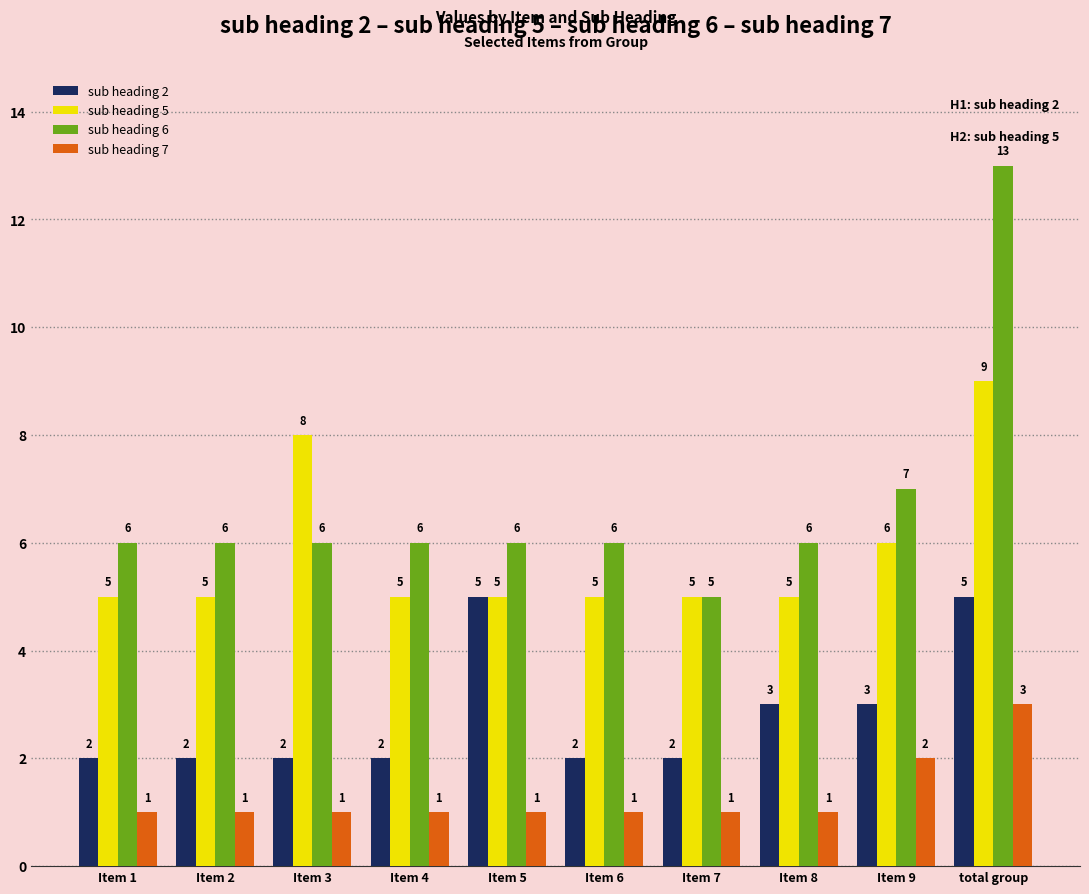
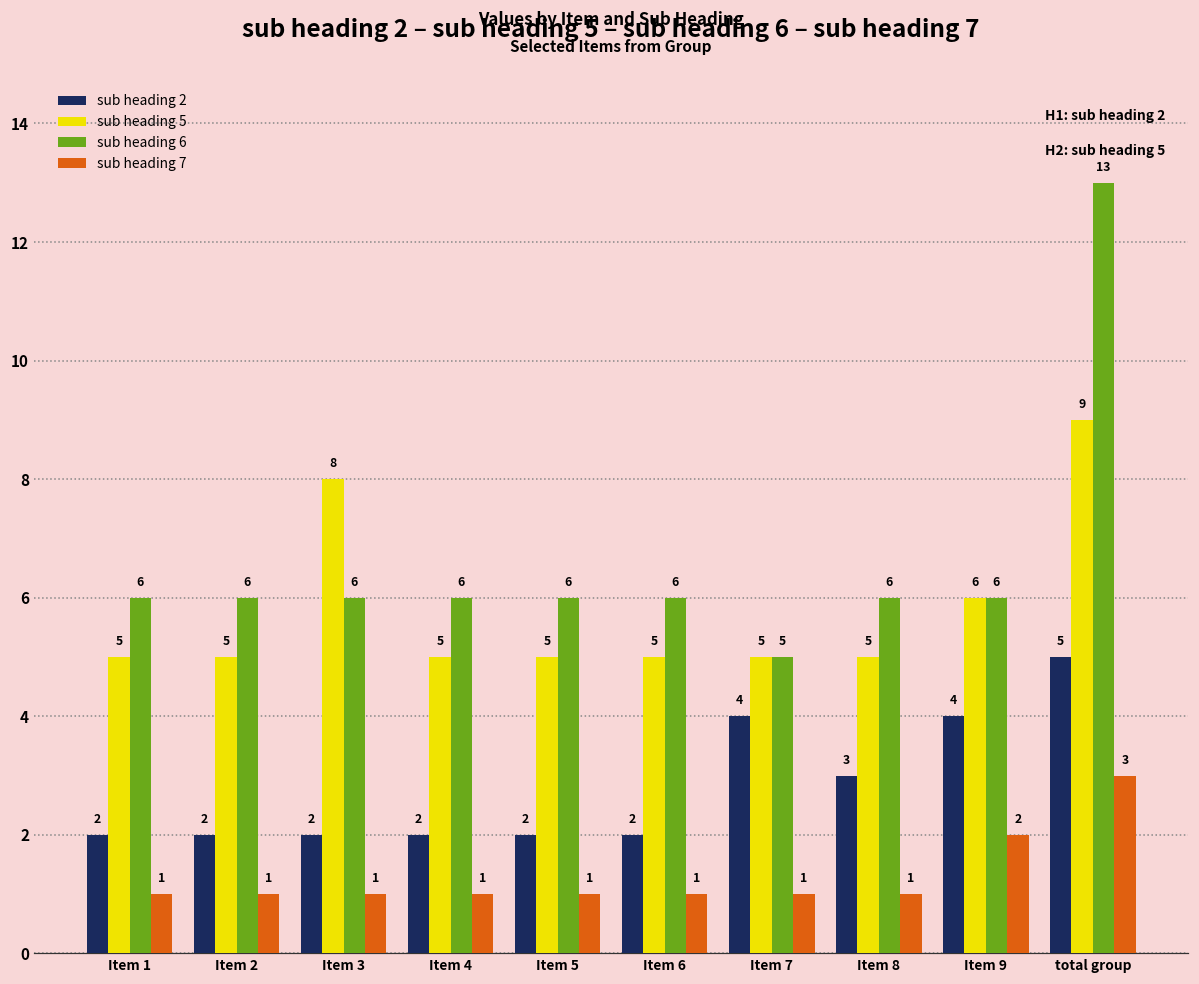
sub heading 2, Item 5: 5 -> 2
sub heading 2, Item 7: 2 -> 4
sub heading 2, Item 9: 3 -> 4
sub heading 6, Item 9: 7 -> 6
